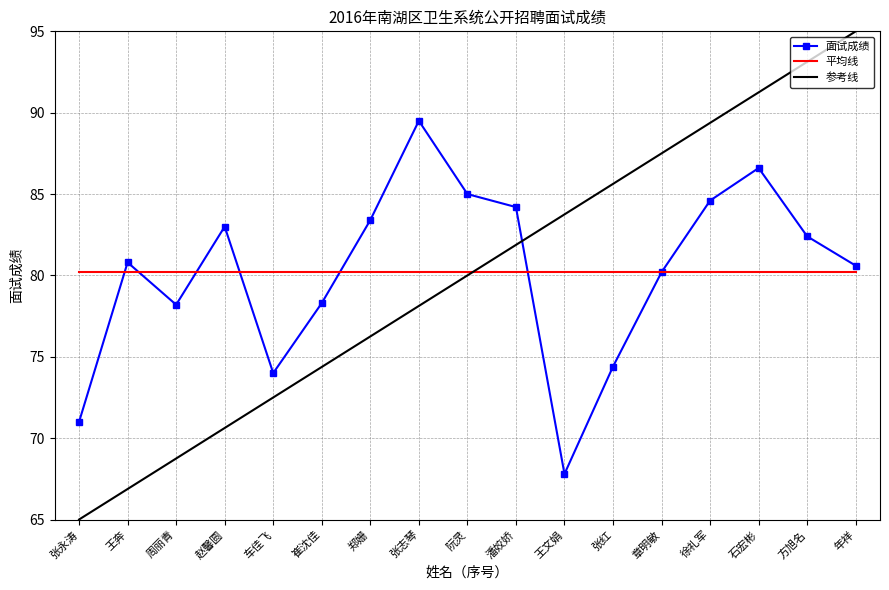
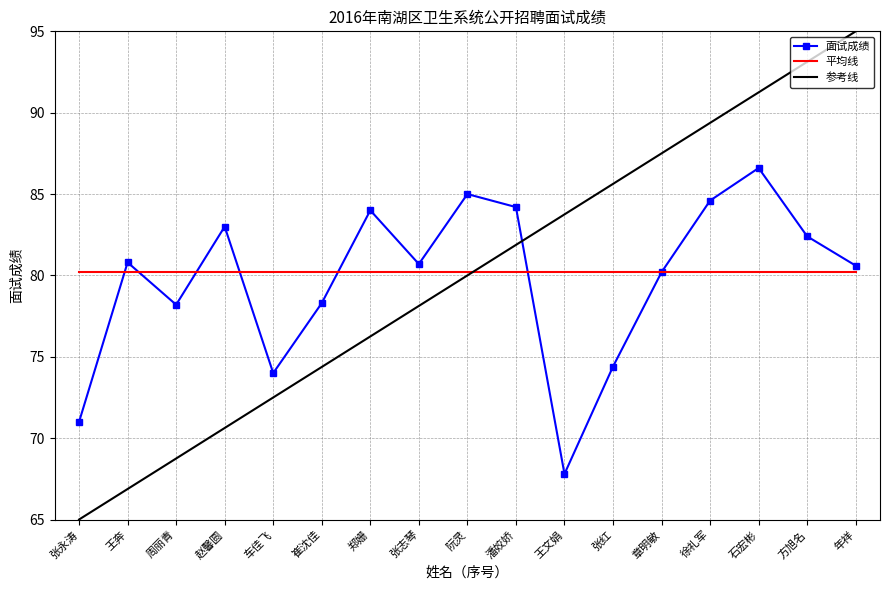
面试成绩, 郑姗: 83.4 -> 84.0
面试成绩, 张志琴: 89.5 -> 80.7
